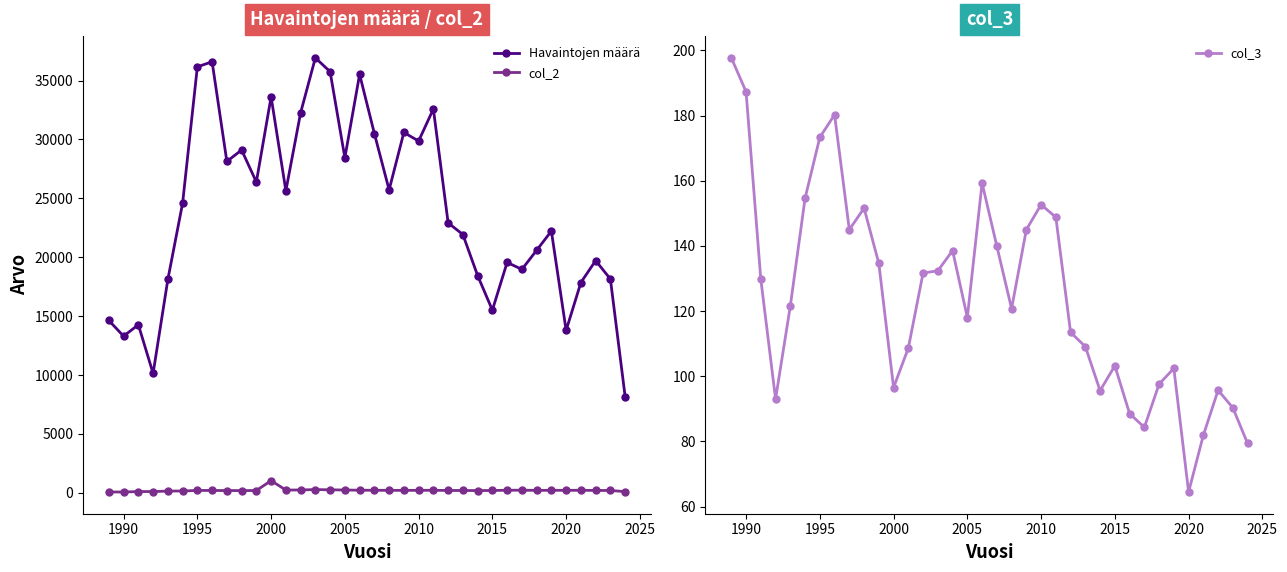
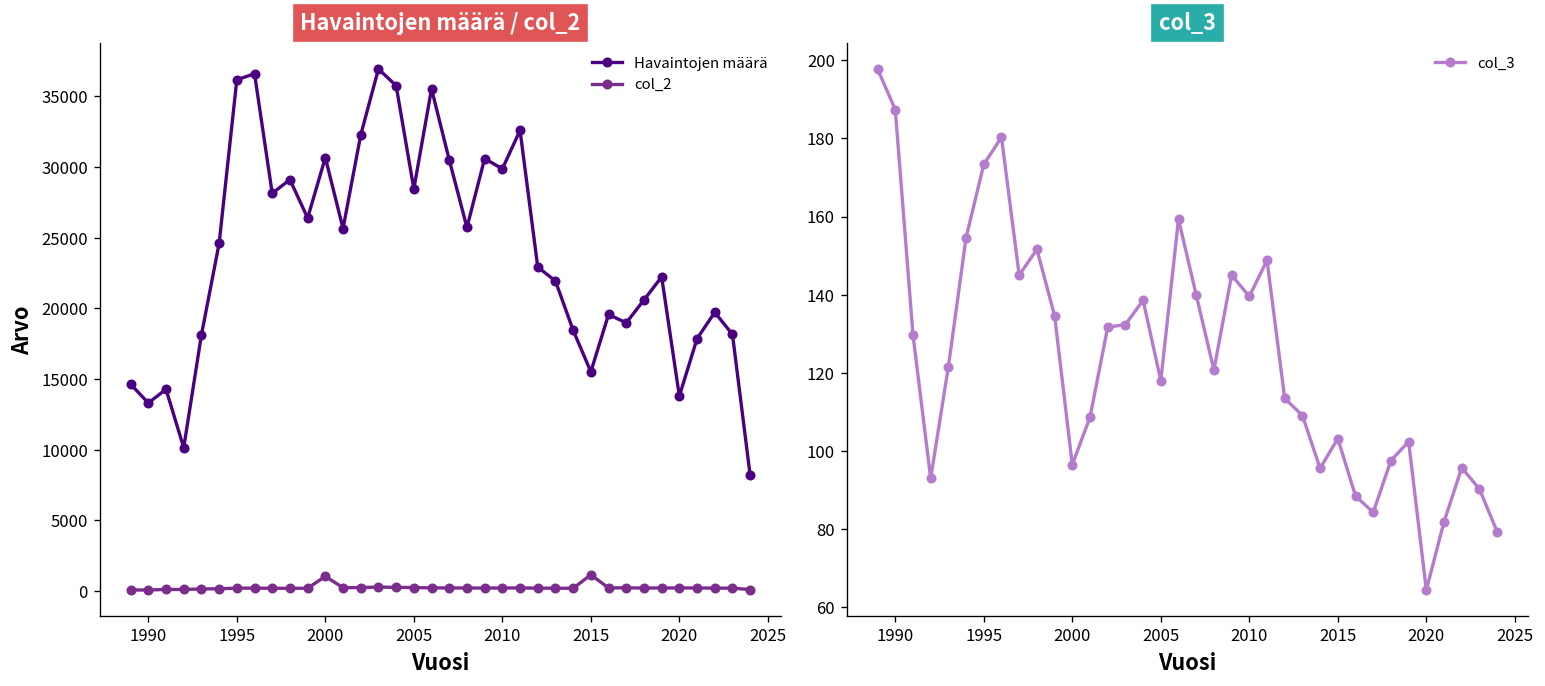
Havaintojen määrä / col_2, Havaintojen määrä, 2000: 33600 -> 30700
Havaintojen määrä / col_2, col_2, 2015: 200 -> 1100
col_3, 2010: 153 -> 140
